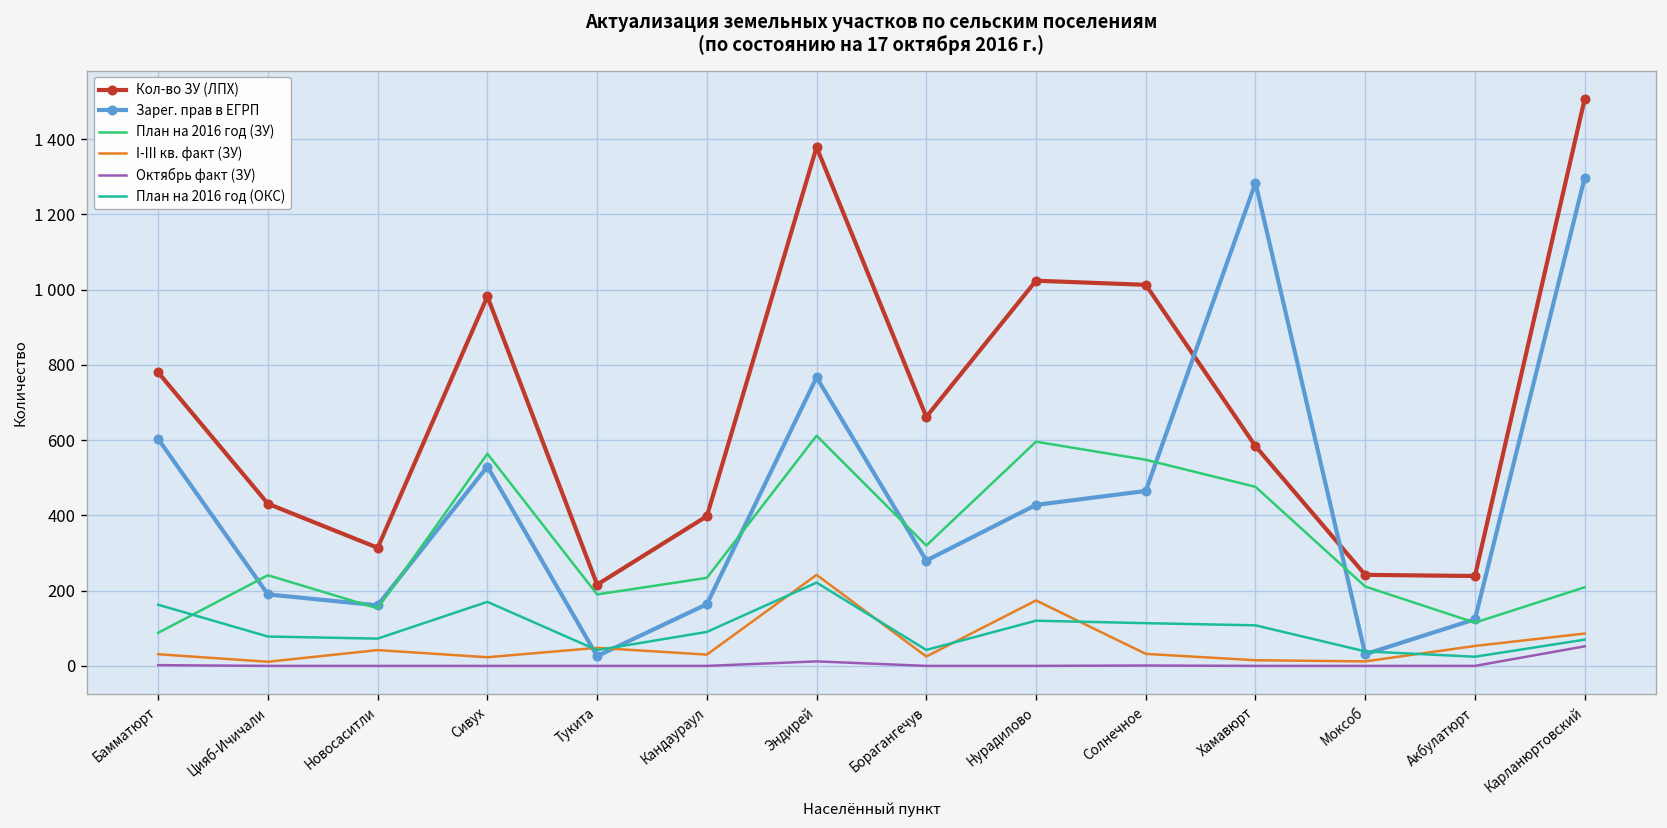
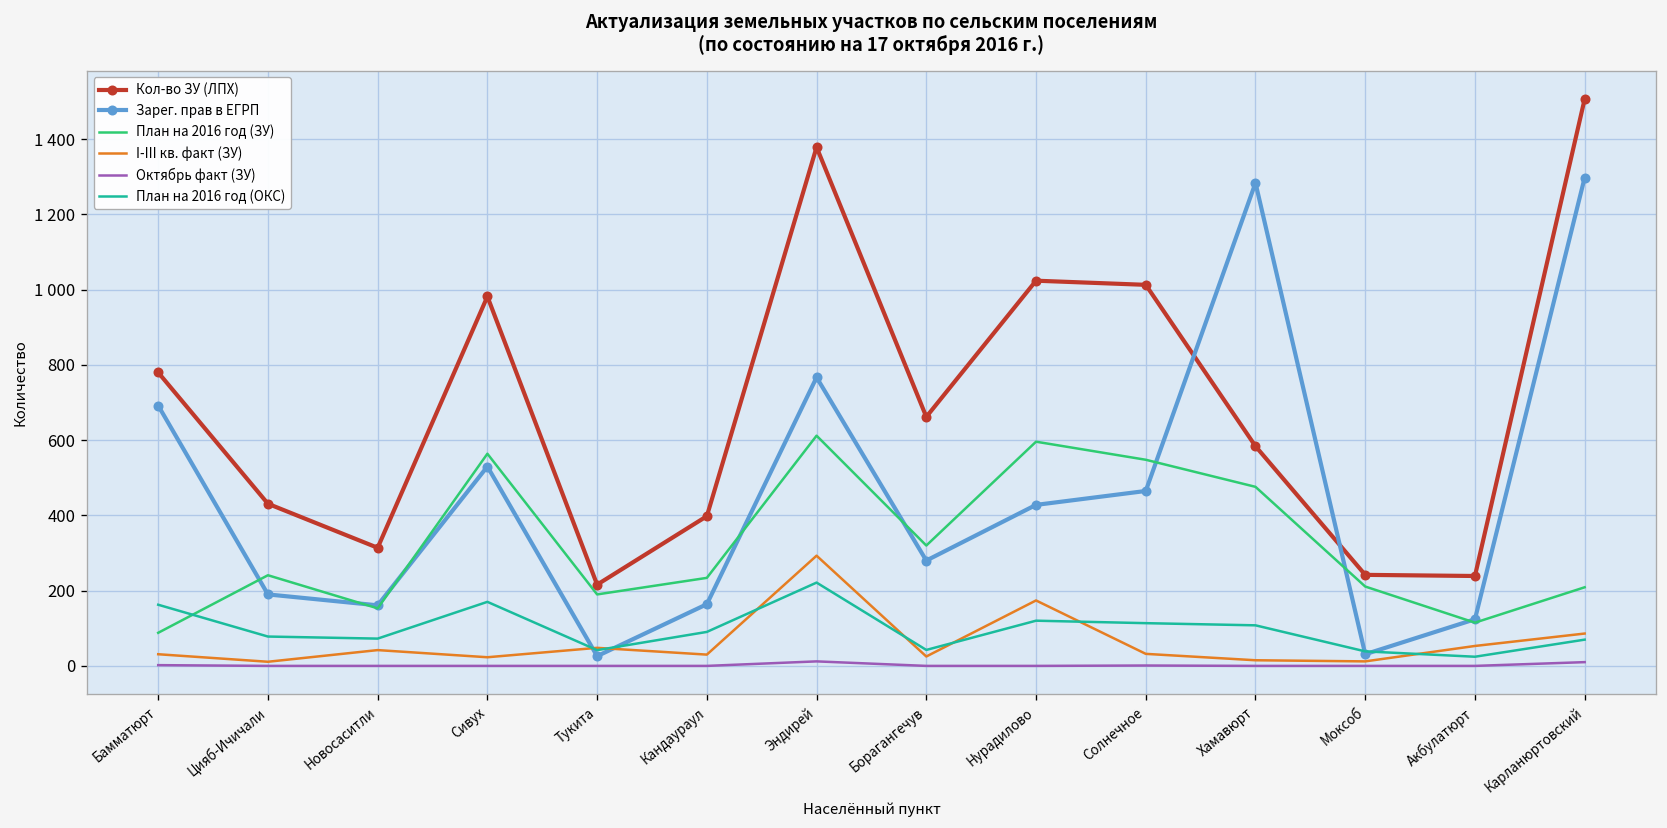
Зарег. прав в ЕГРП, Бамматюрт: 600 -> 690
I-III кв. факт (ЗУ), Эндирей: 240 -> 290
Октябрь факт (ЗУ), Карланюртовский: 50 -> 10
